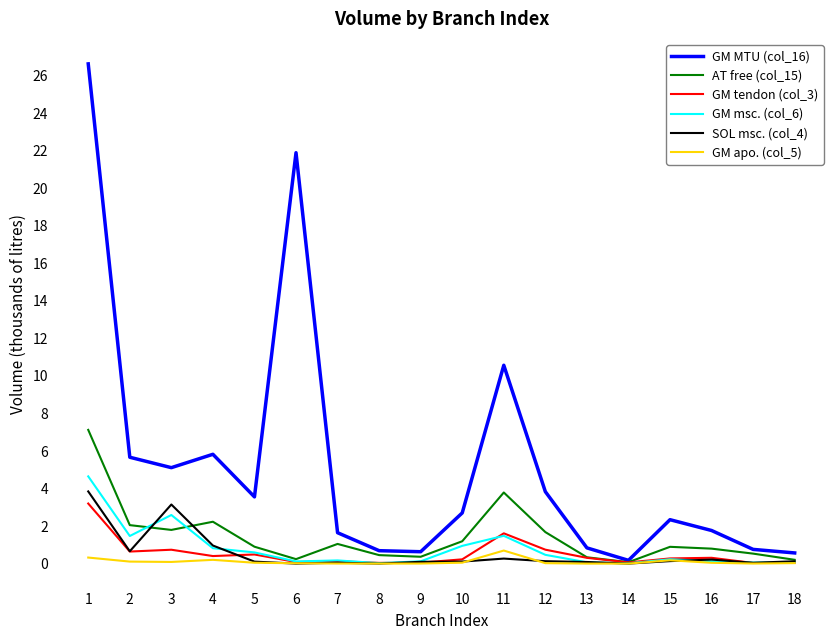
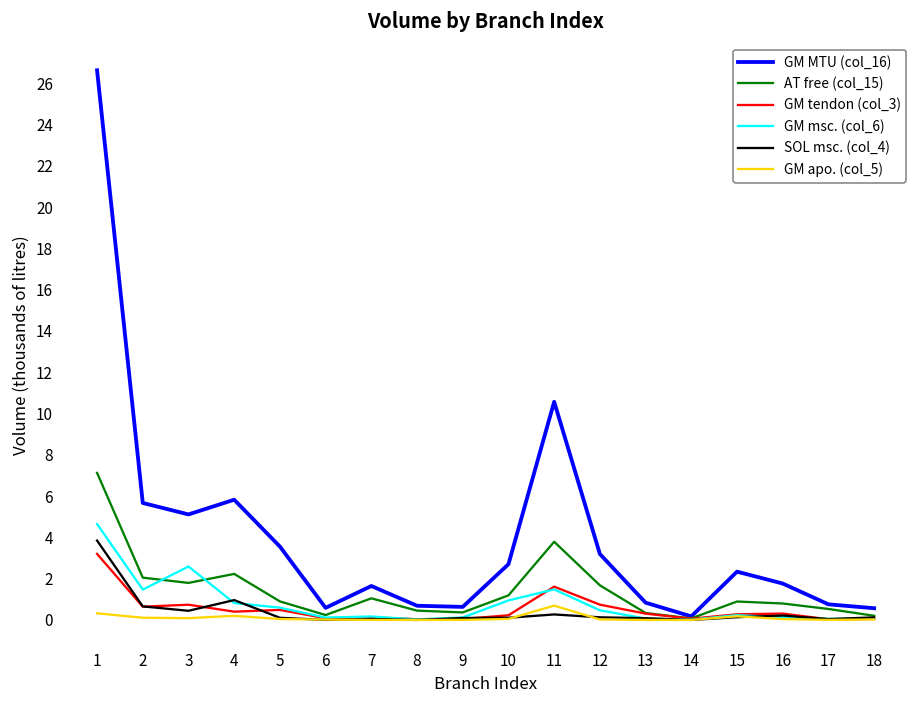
SOL msc. (col_4), 3: 3.1 -> 0.4
GM MTU (col_16), 6: 21.9 -> 0.6
GM MTU (col_16), 12: 3.8 -> 3.2
